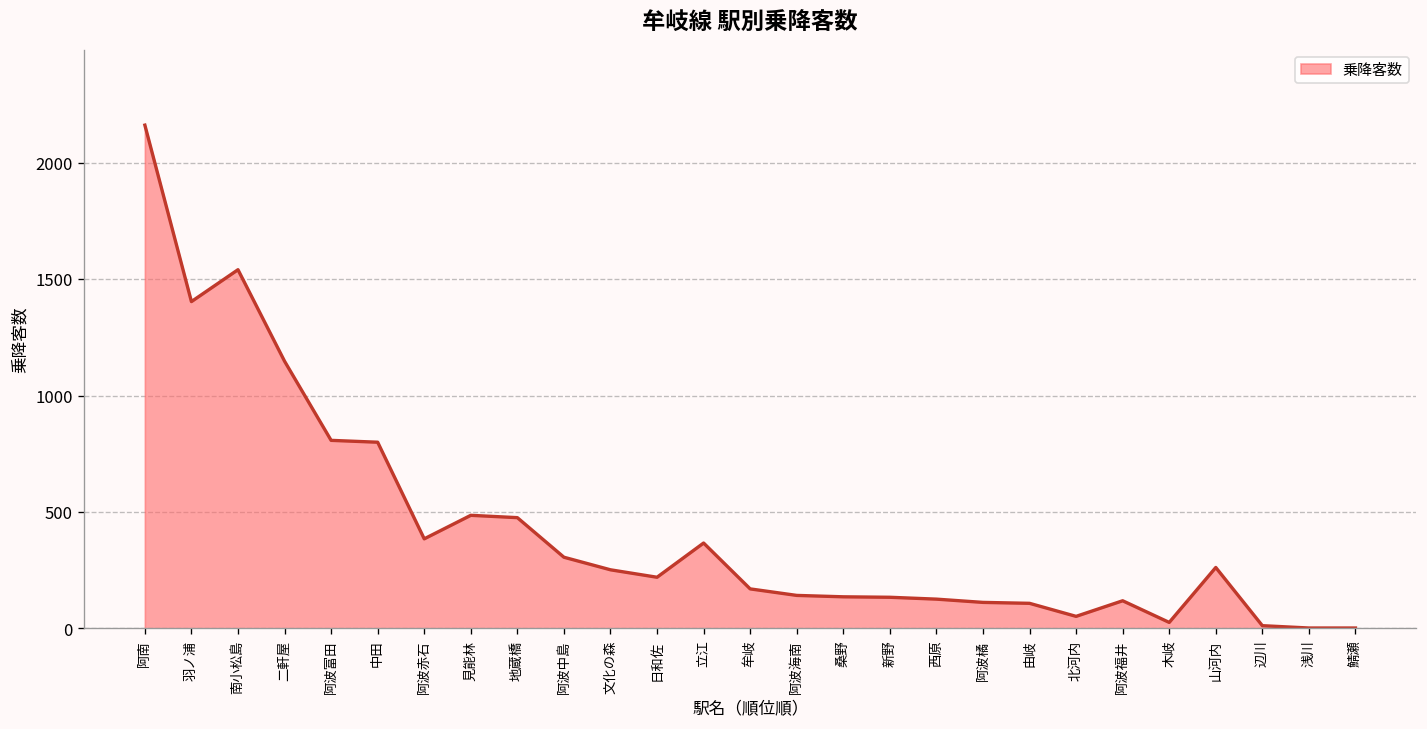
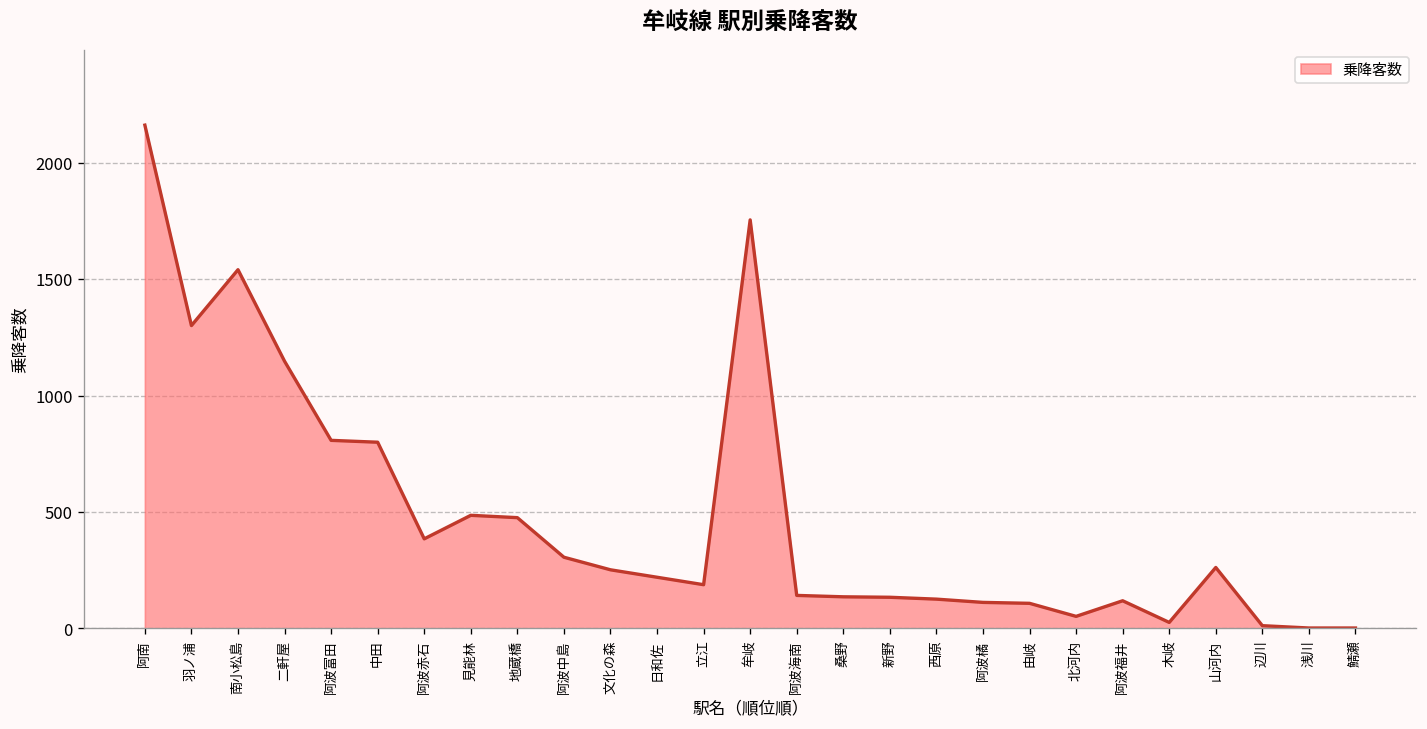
羽ノ浦: 1400 -> 1300
立江: 370 -> 190
牟岐: 170 -> 1760
